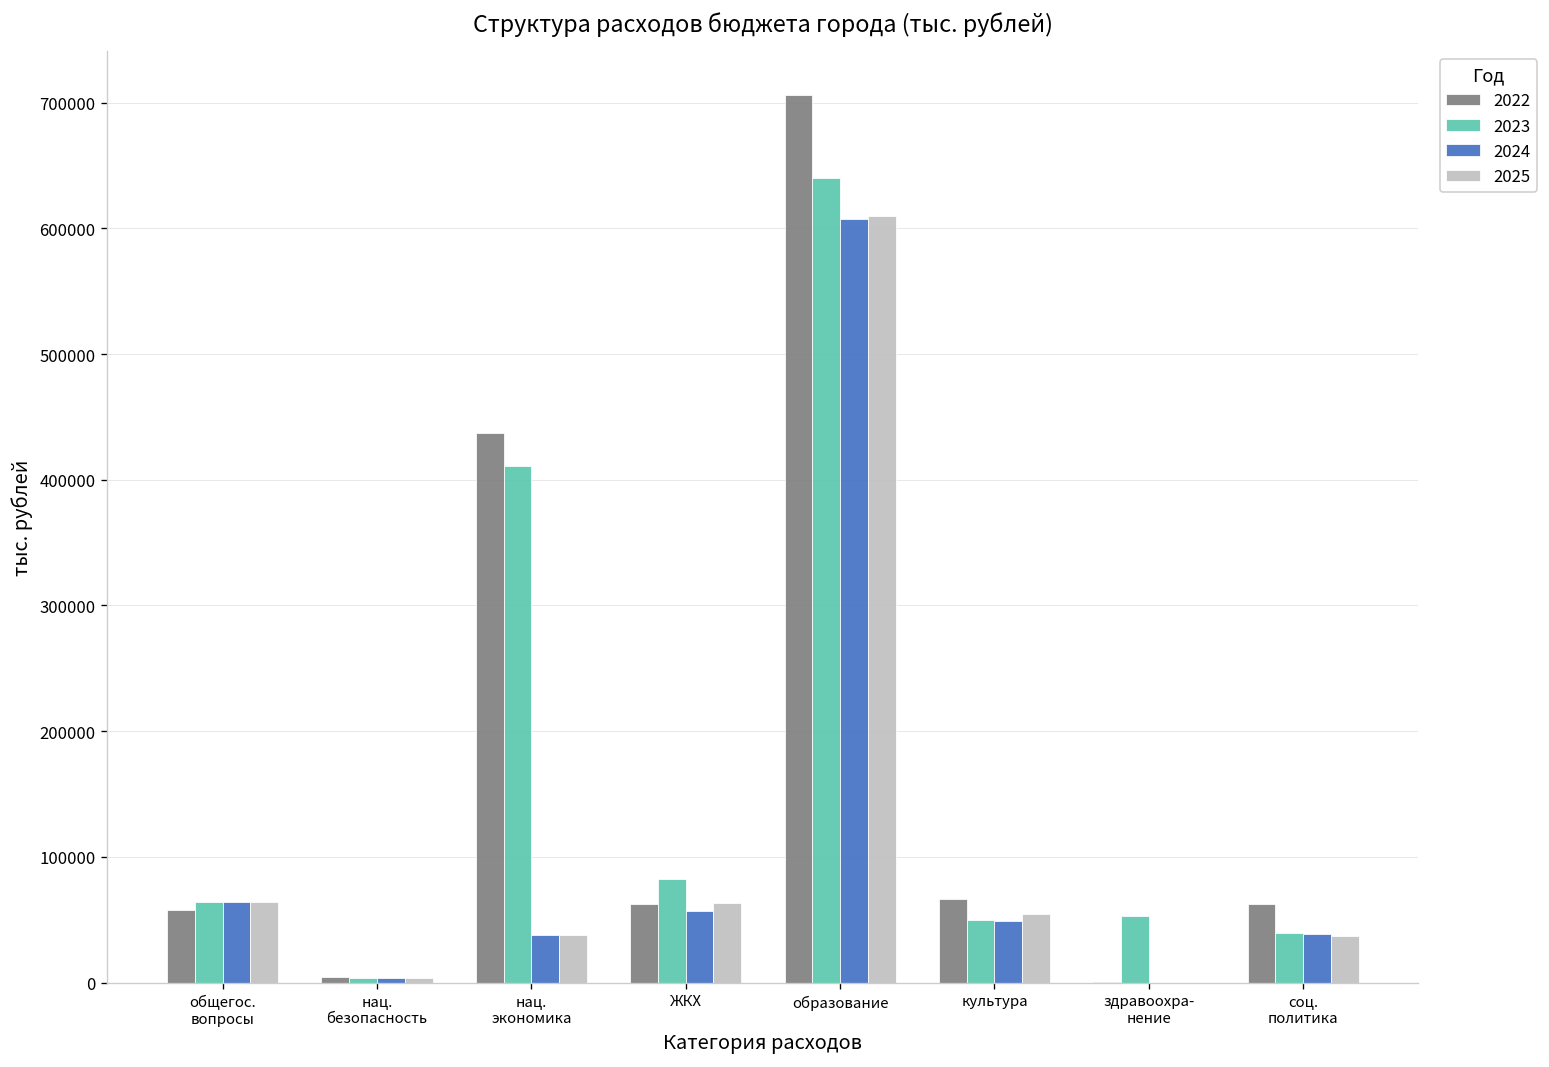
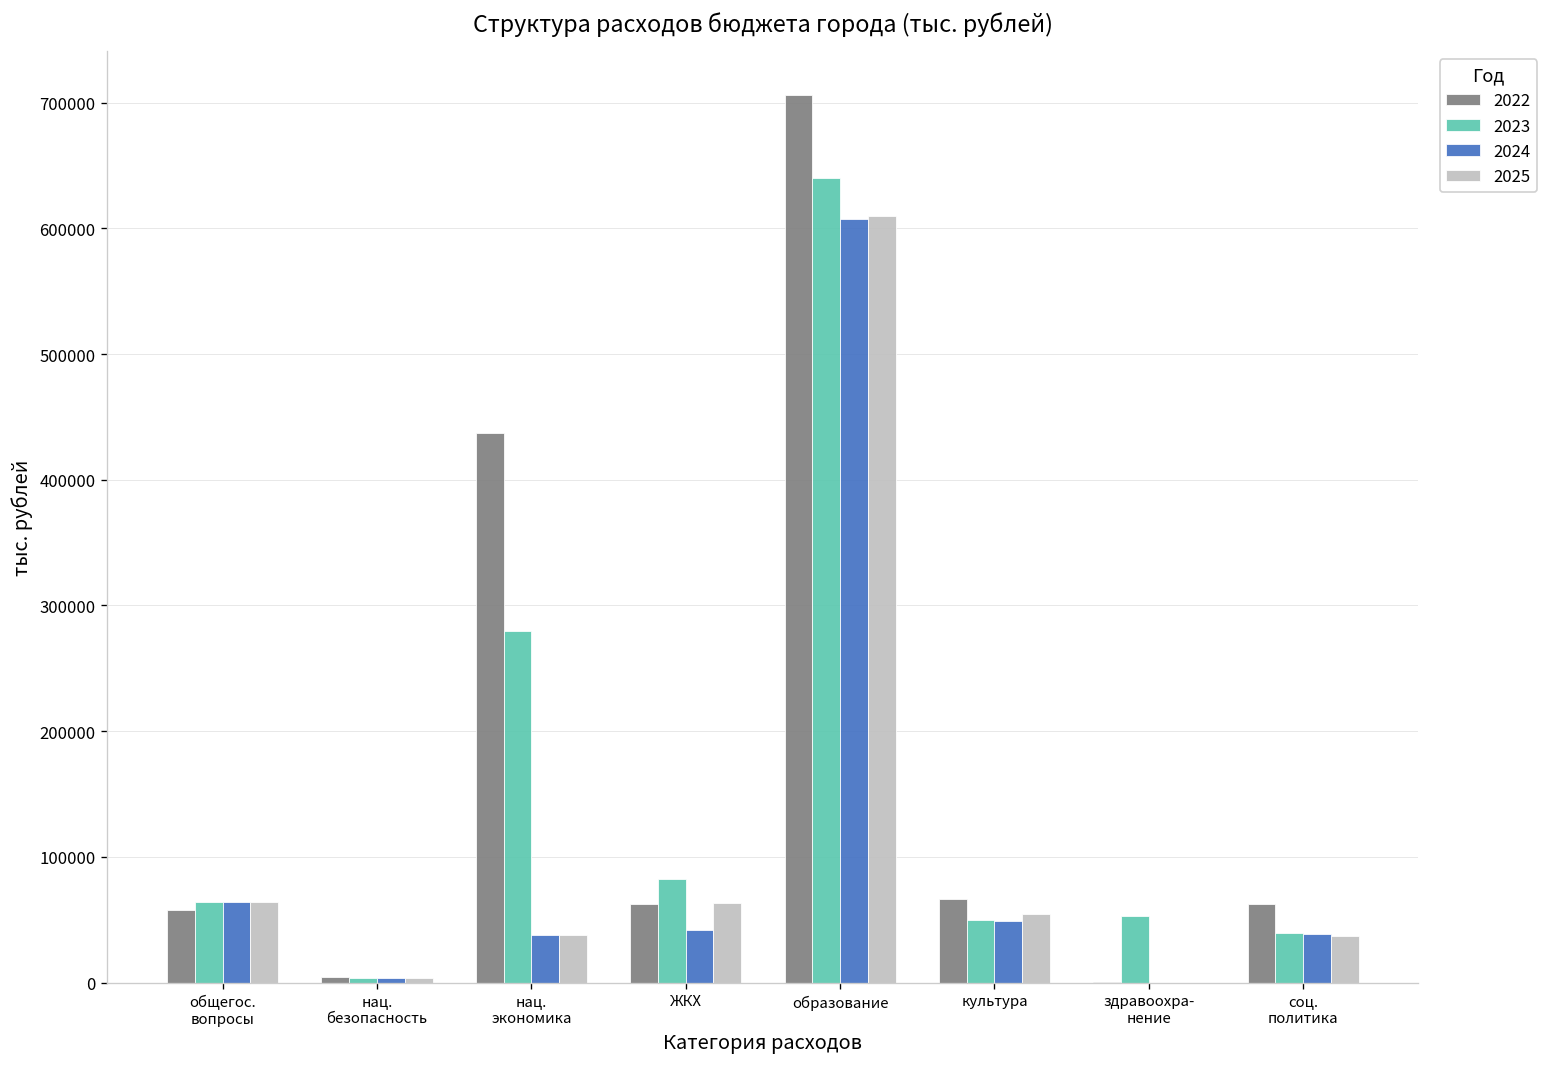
2023, нац. экономика: 411000 -> 280000
2024, ЖКХ: 57000 -> 42000
